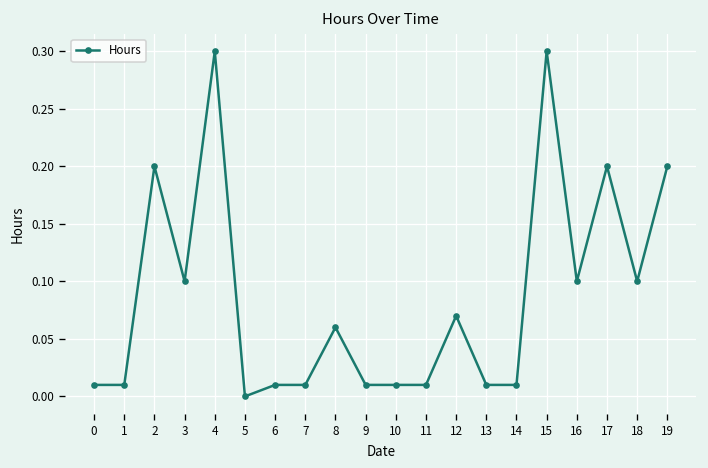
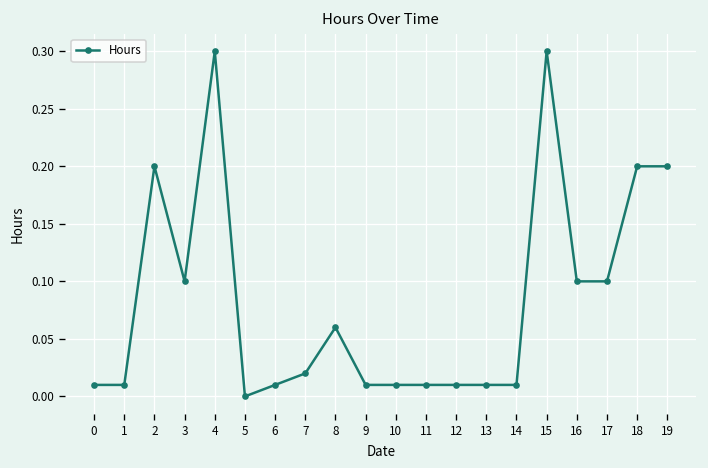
7: 0.01 -> 0.02
12: 0.07 -> 0.01
17: 0.2 -> 0.1
18: 0.1 -> 0.2
